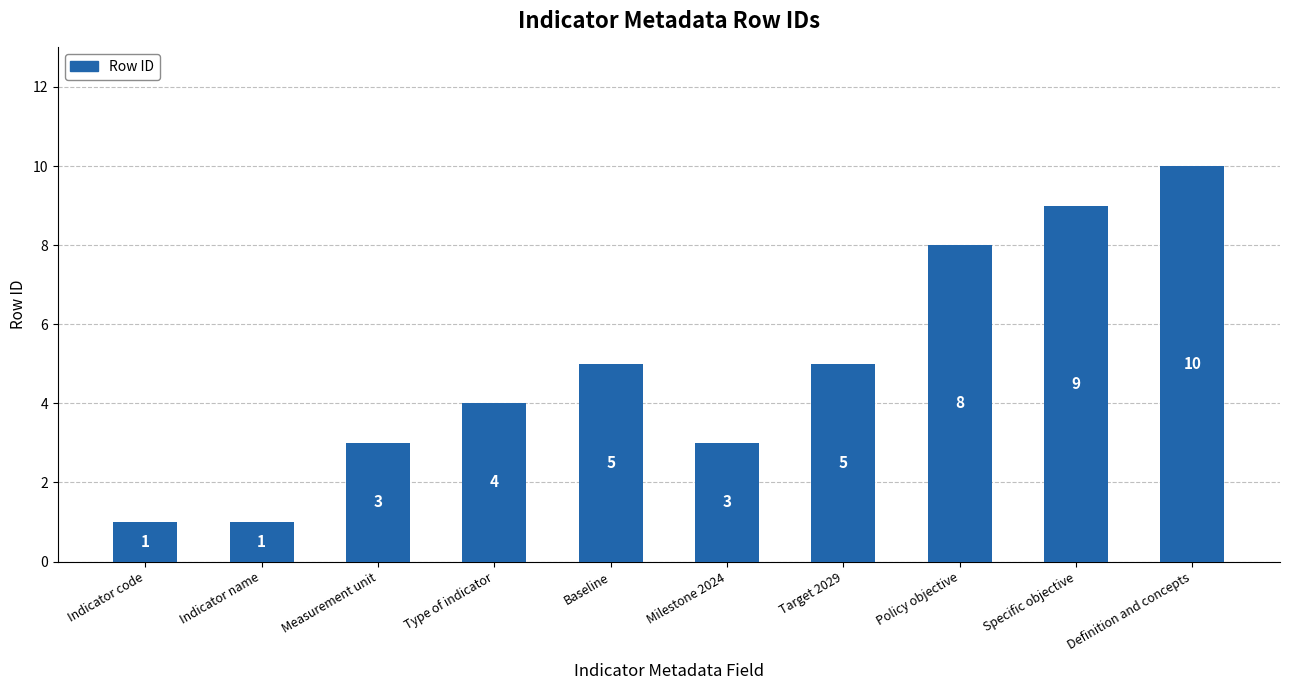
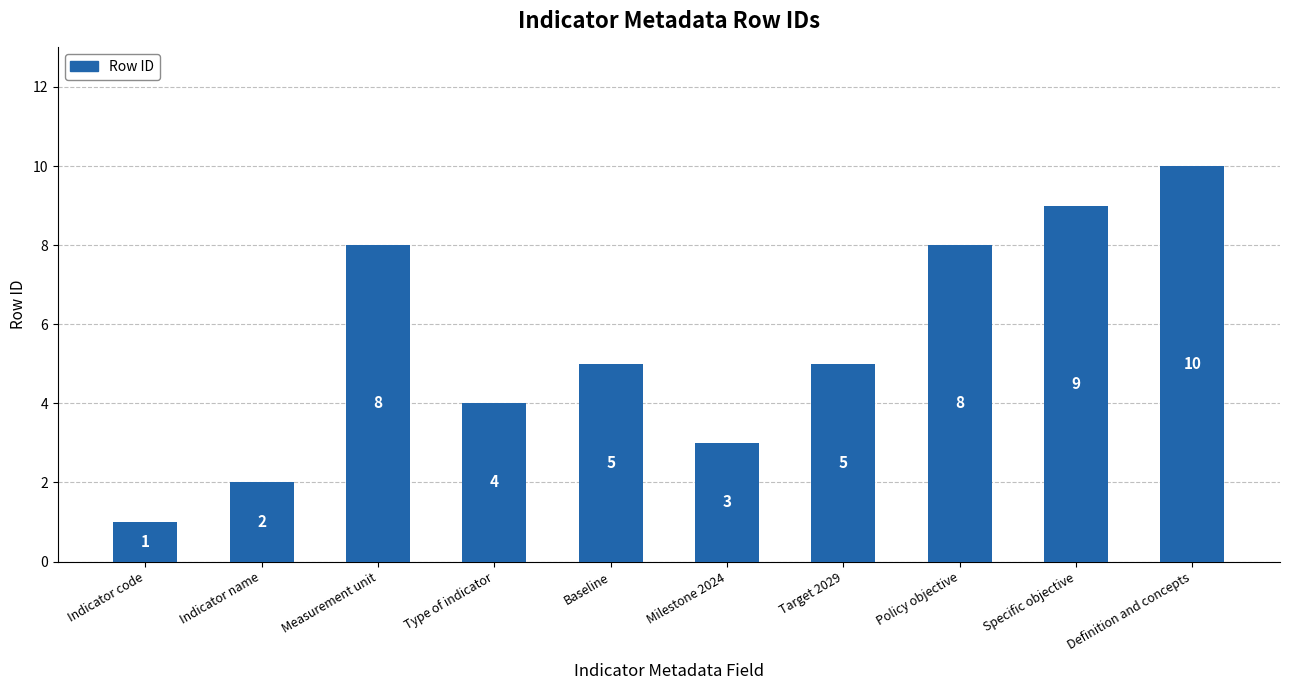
Indicator name: 1 -> 2
Measurement unit: 3 -> 8
